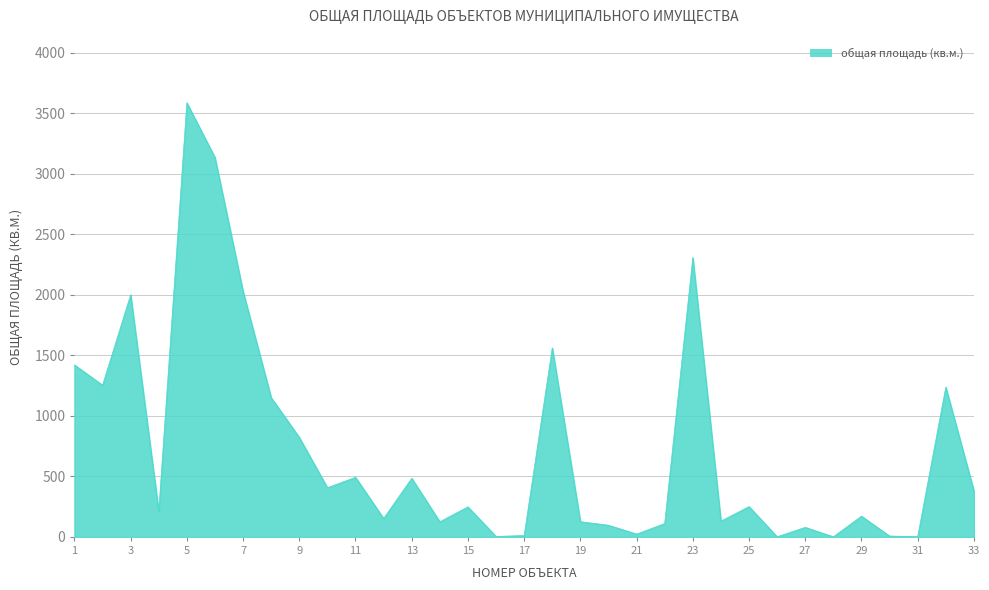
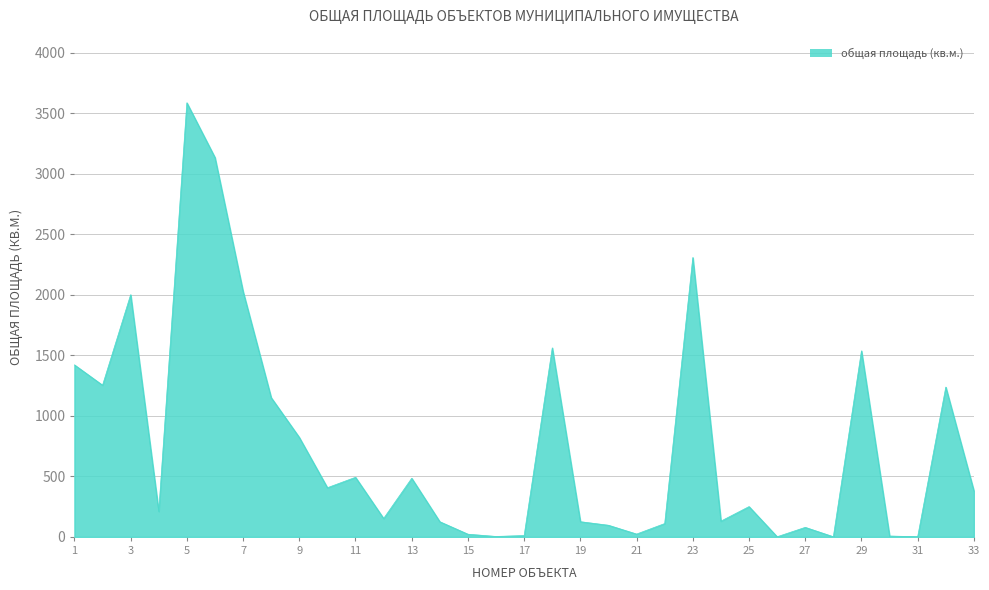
15: 250 -> 20
29: 170 -> 1540
